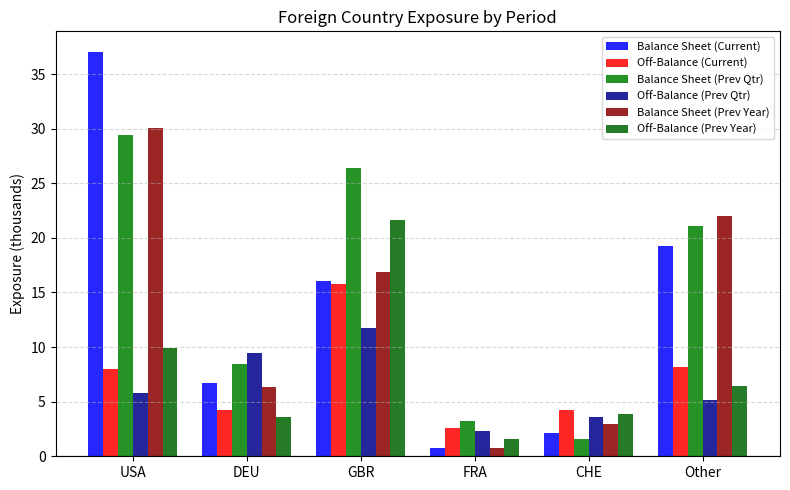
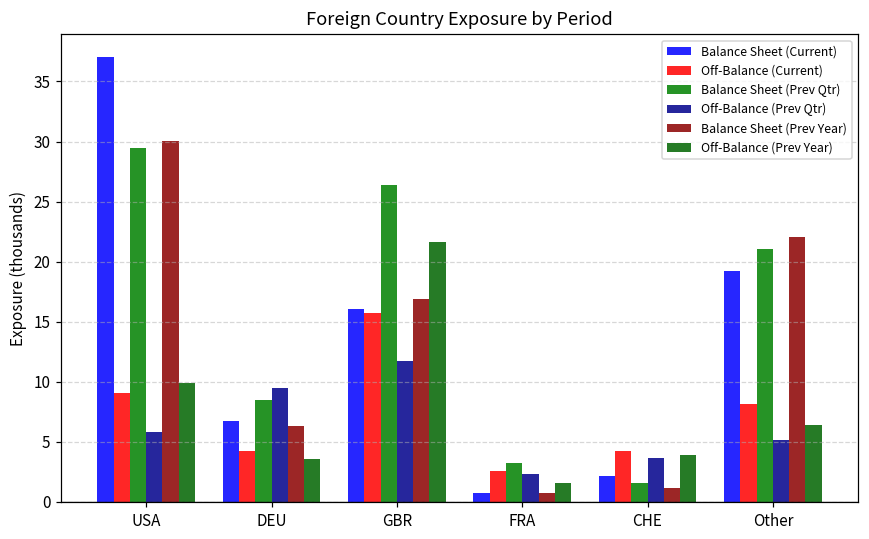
Off-Balance (Current), USA: 8.0 -> 9.1
Balance Sheet (Prev Year), CHE: 2.9 -> 1.2
